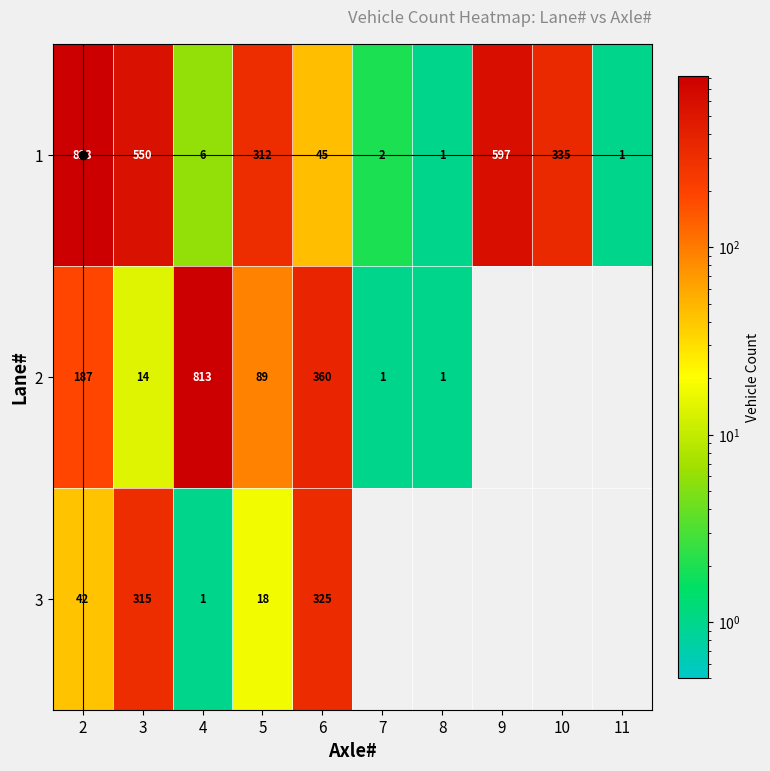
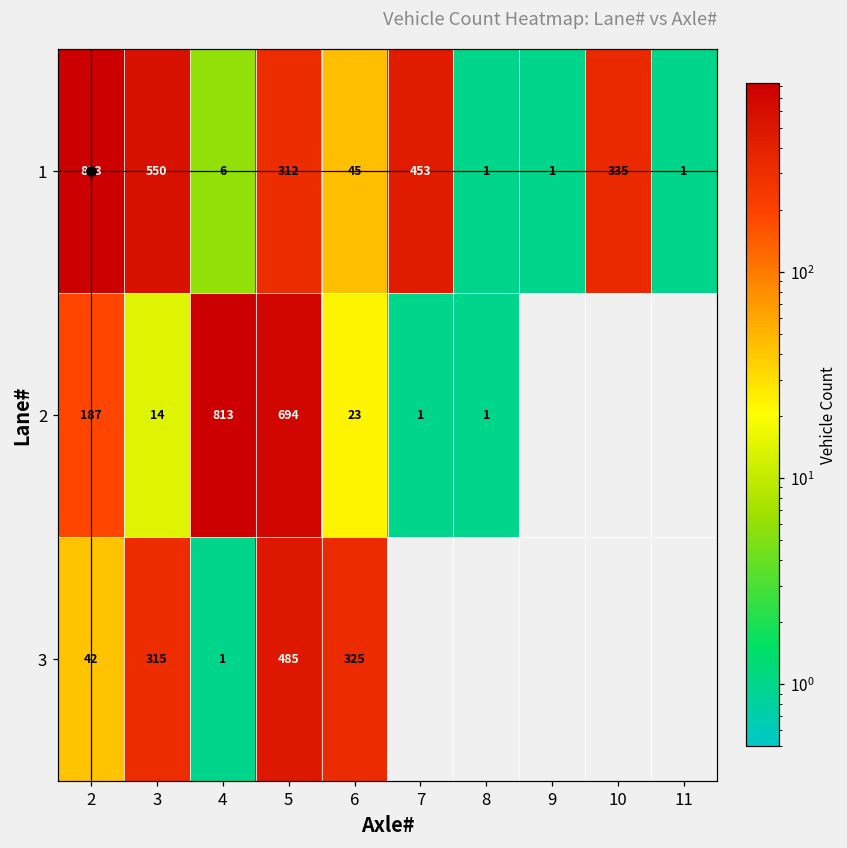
1, 7: 2 -> 453
1, 9: 597 -> 1
2, 5: 89 -> 694
2, 6: 360 -> 23
3, 5: 18 -> 485
